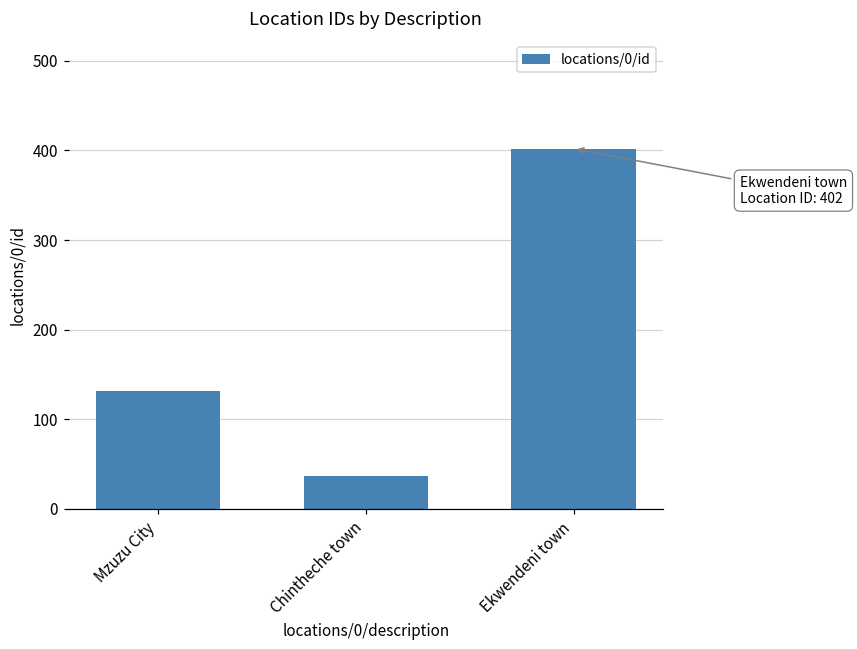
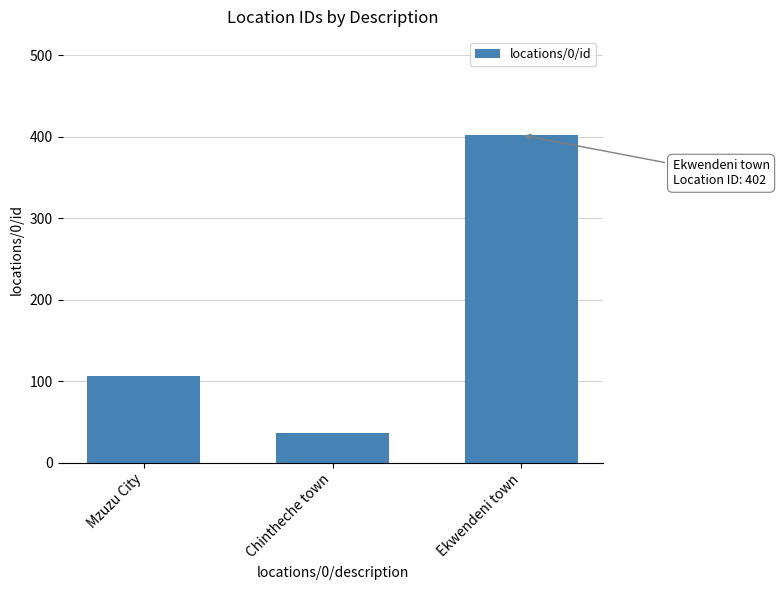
Mzuzu City: 130 -> 110
